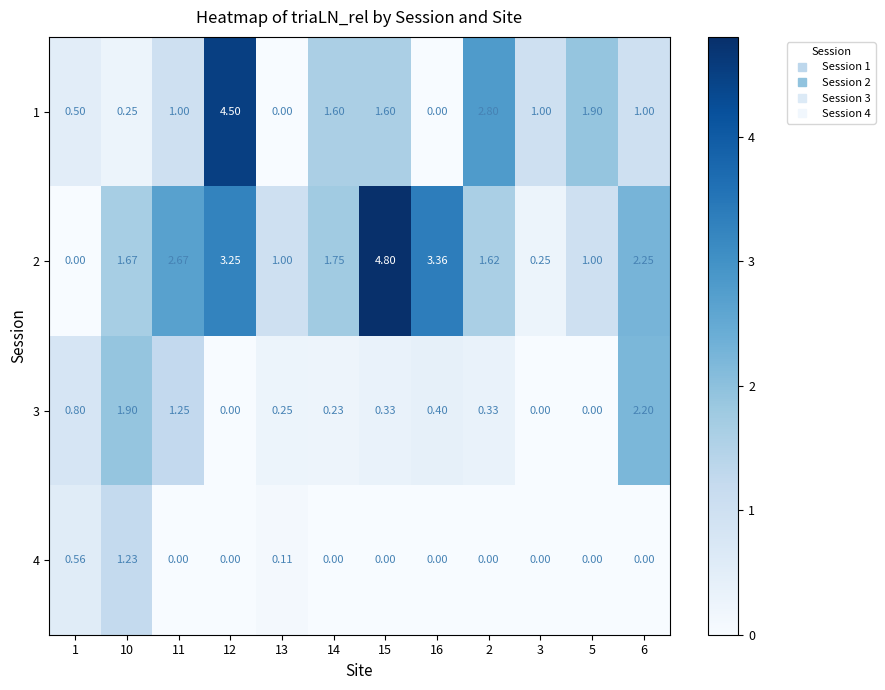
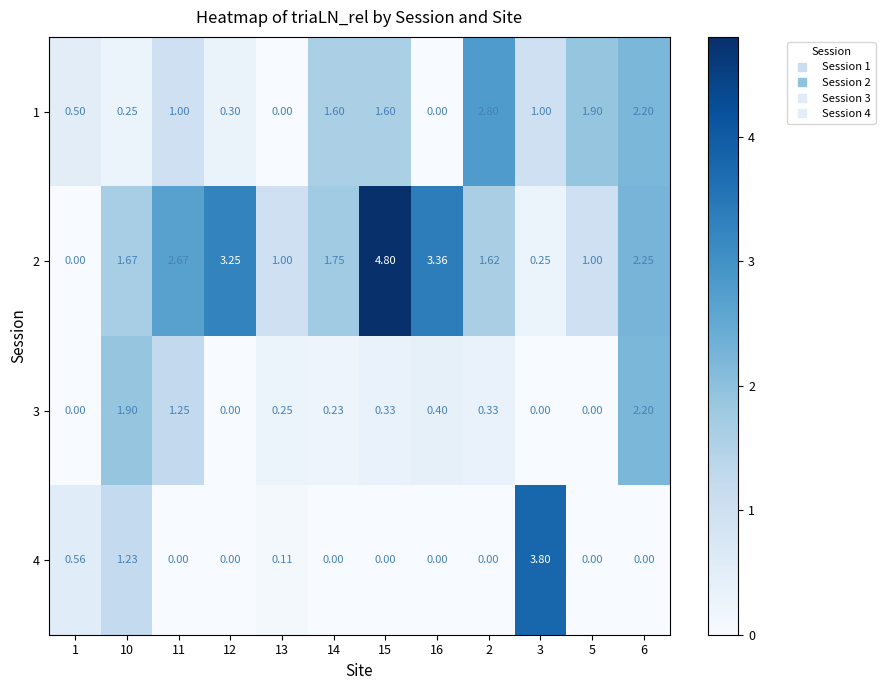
1, 12: 4.50 -> 0.30
1, 6: 1.00 -> 2.20
3, 1: 0.80 -> 0.00
4, 3: 0.00 -> 3.80
